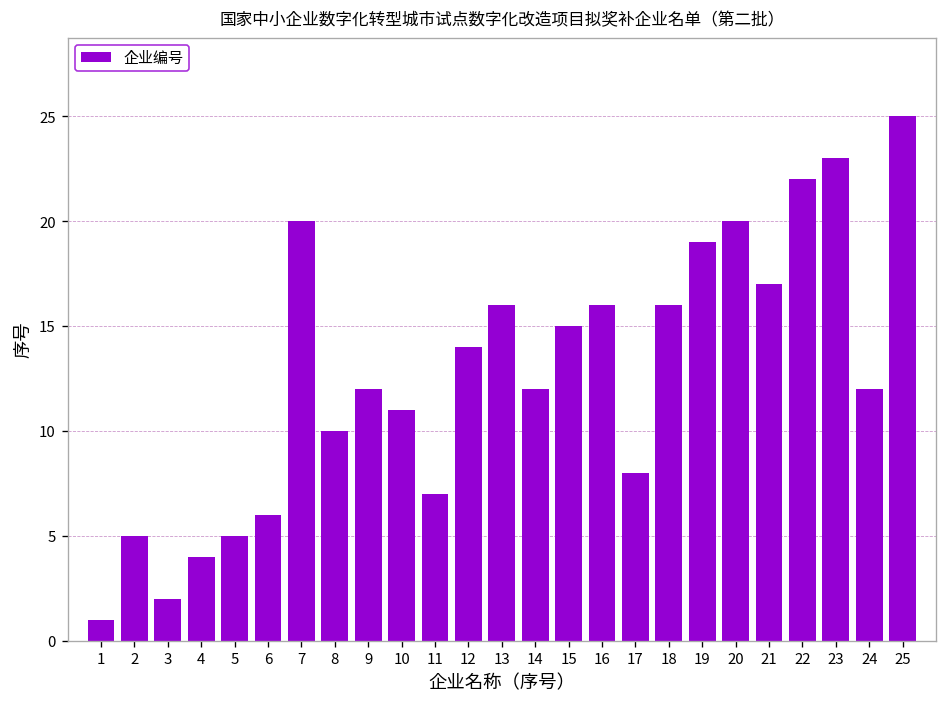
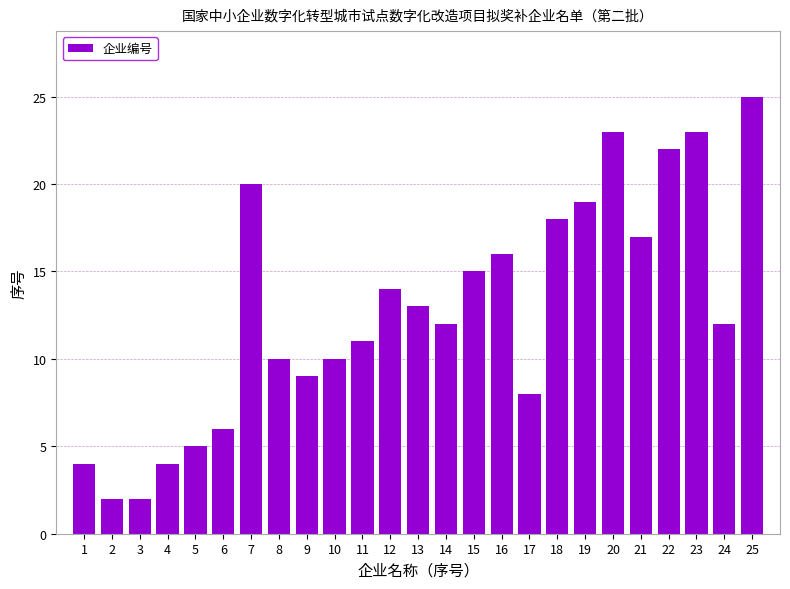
1: 1 -> 4
2: 5 -> 2
9: 12 -> 9
10: 11 -> 10
11: 7 -> 11
13: 16 -> 13
18: 16 -> 18
20: 20 -> 23
